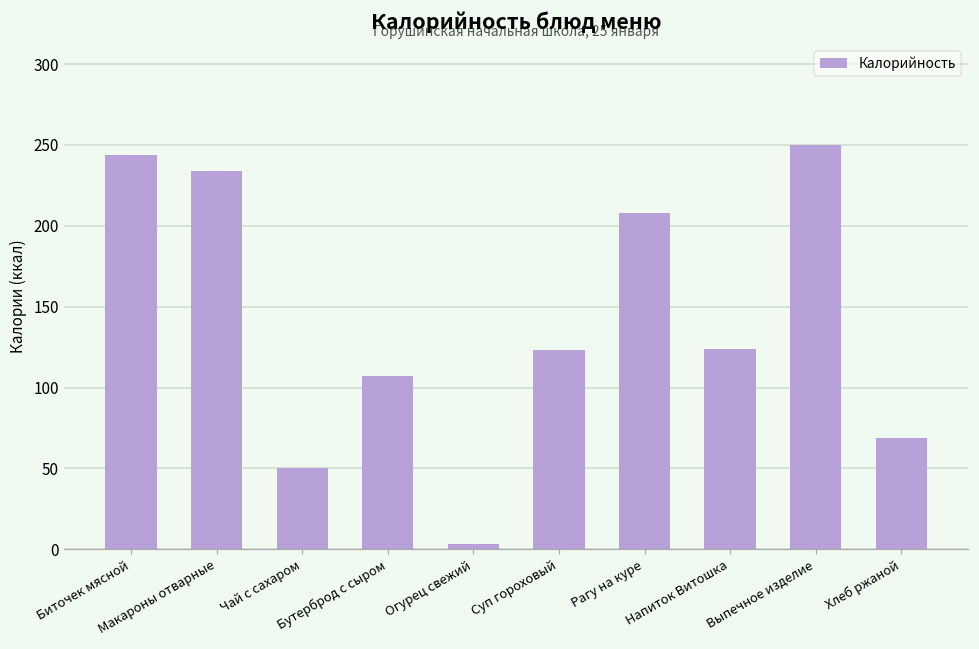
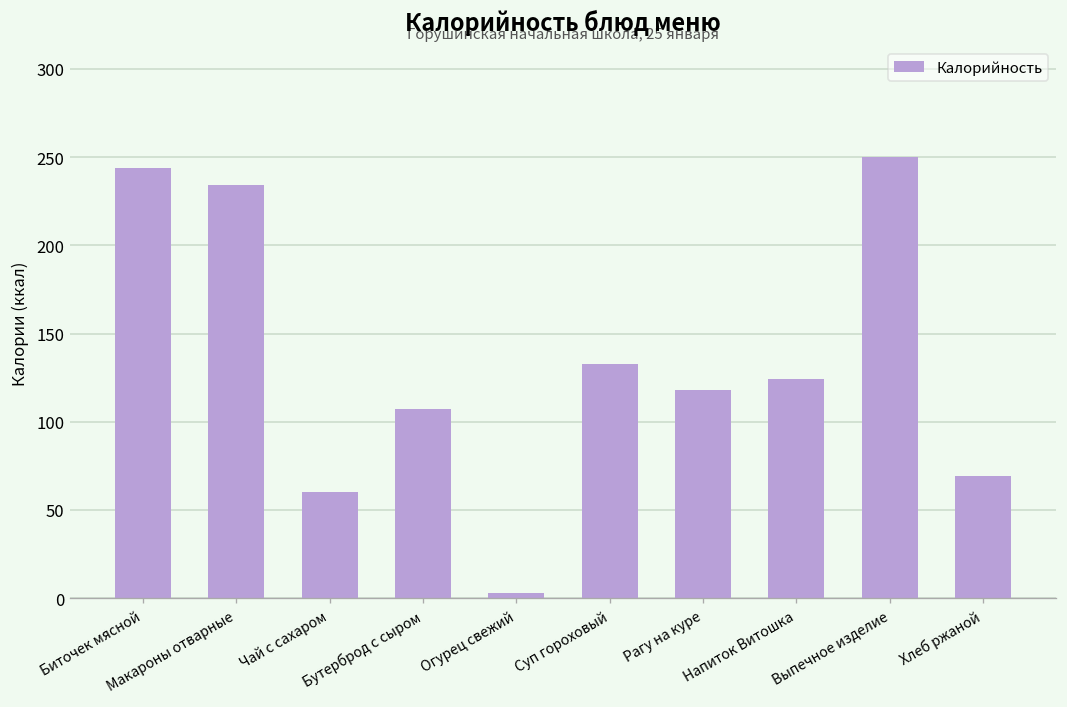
Чай с сахаром: 50 -> 60
Суп гороховый: 123 -> 133
Рагу на куре: 208 -> 118
